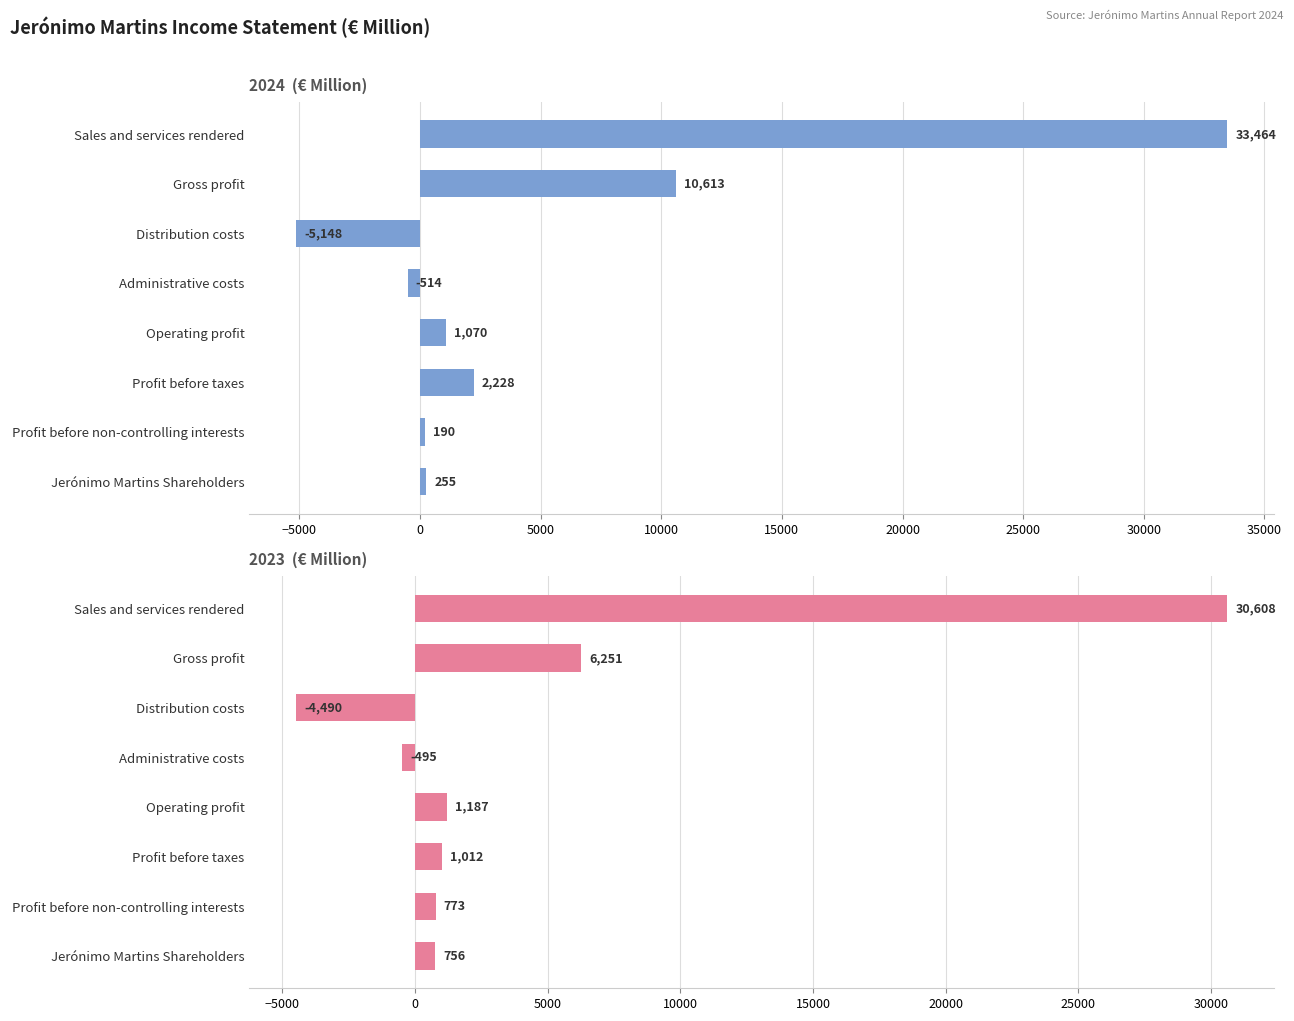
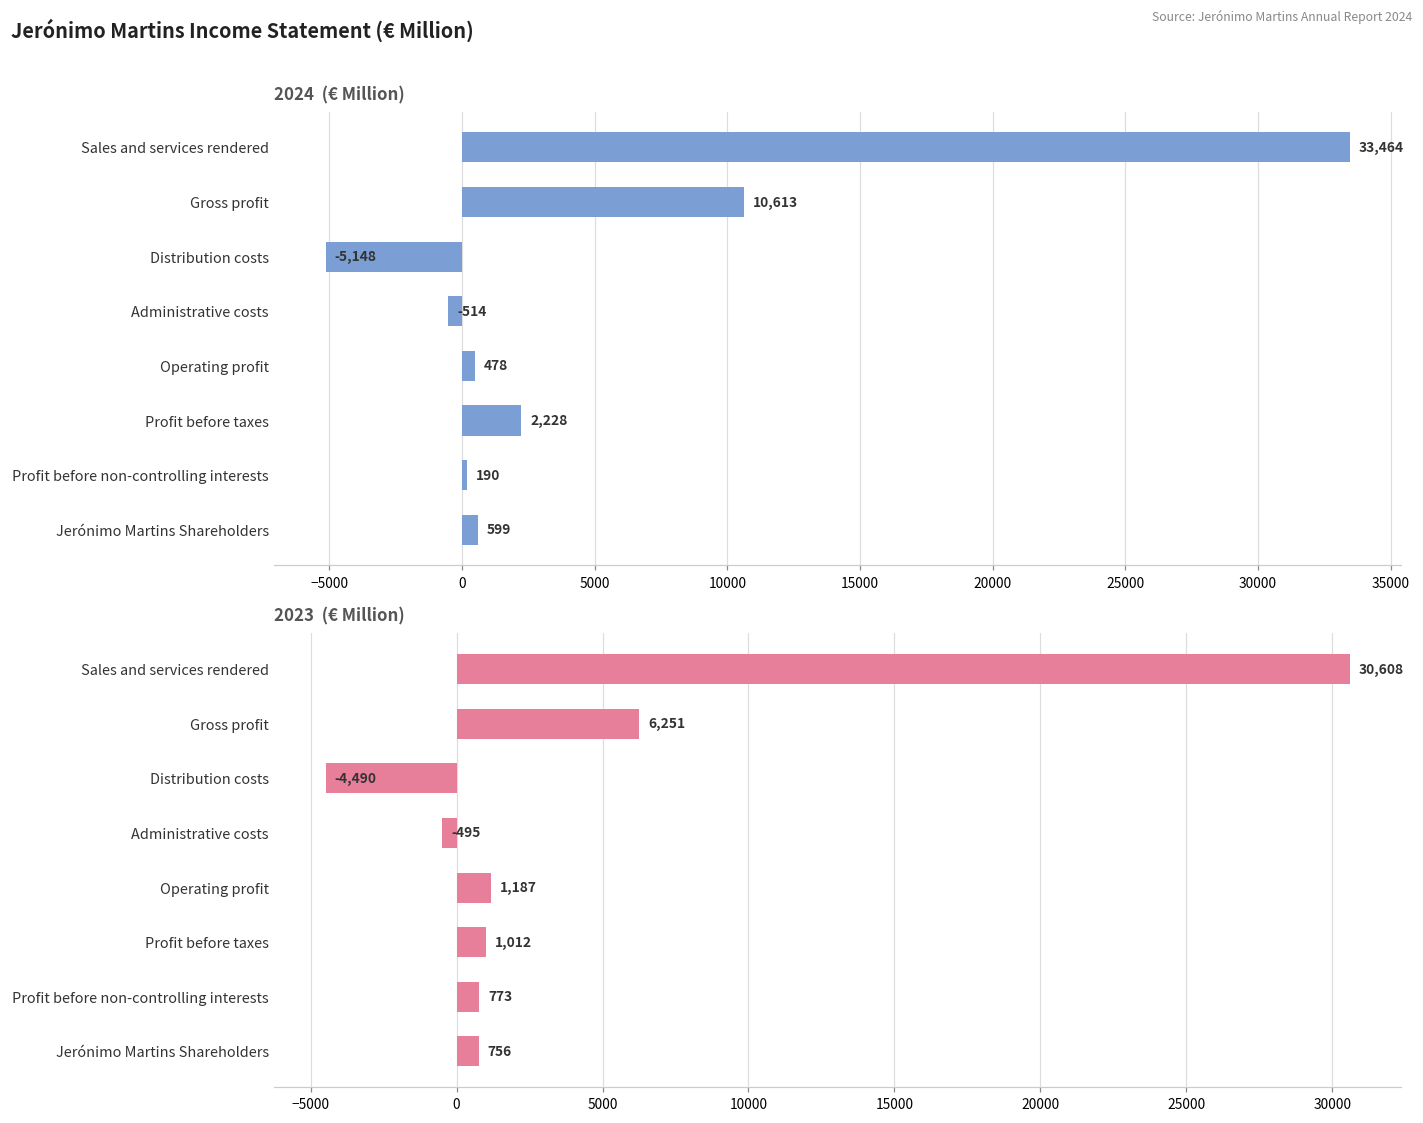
2024 (€ Million), Operating profit: 1,070 -> 478
2024 (€ Million), Jerónimo Martins Shareholders: 255 -> 599
